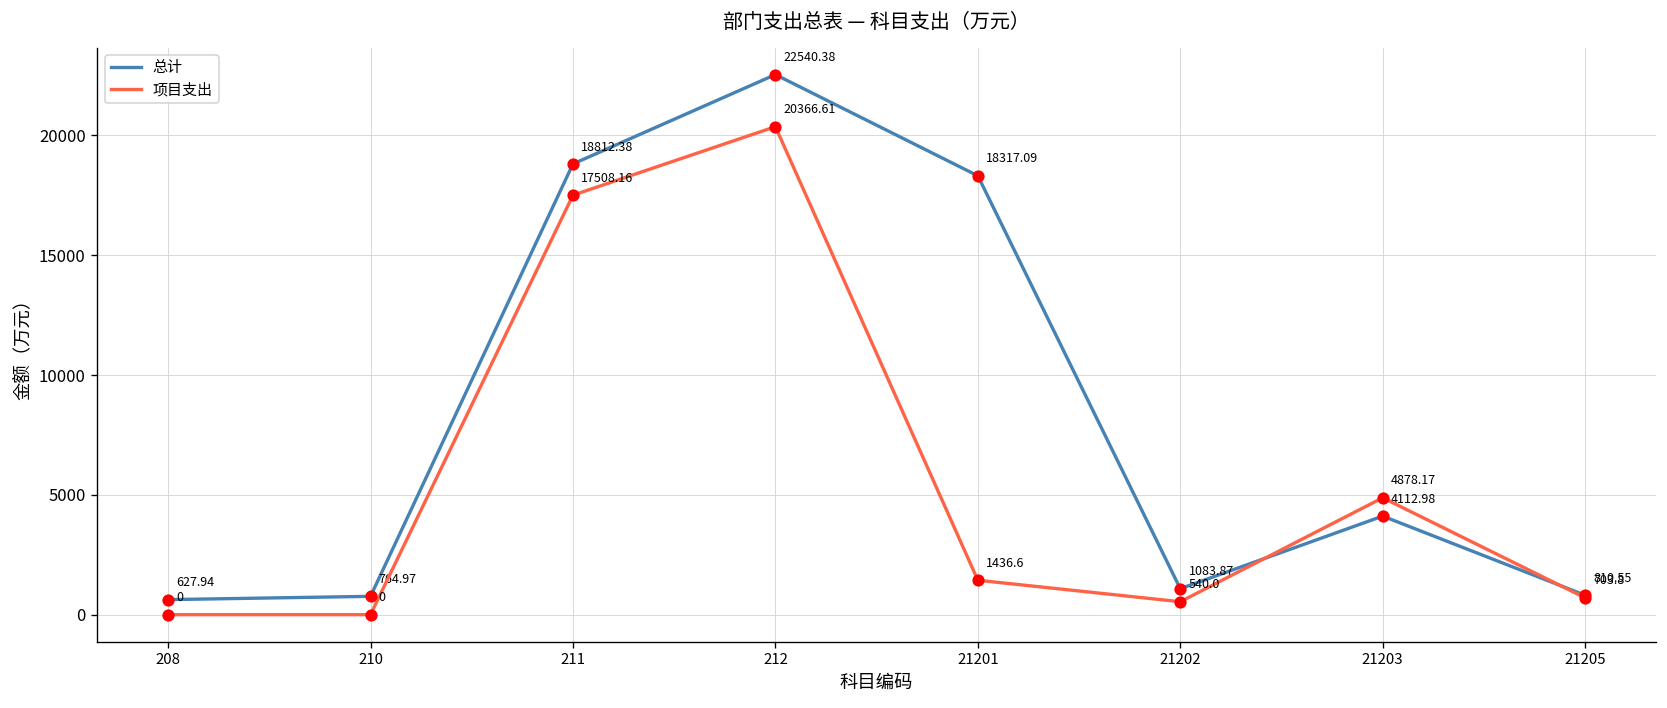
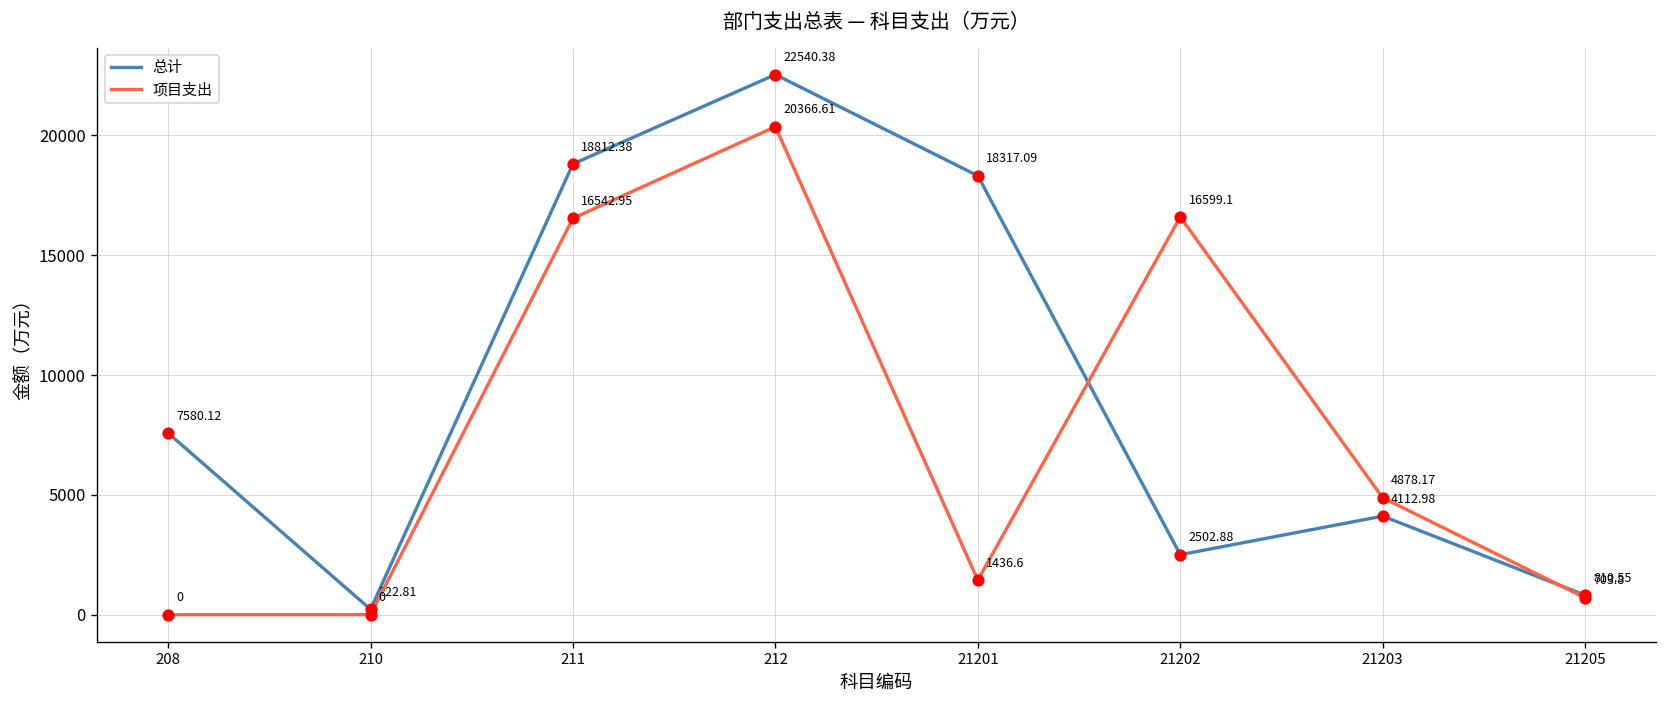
总计, 208: 627.94 -> 7580.12
总计, 210: 764.97 -> 222.81
项目支出, 211: 17508.16 -> 16542.95
总计, 21202: 1083.87 -> 2502.88
项目支出, 21202: 540.0 -> 16599.1
